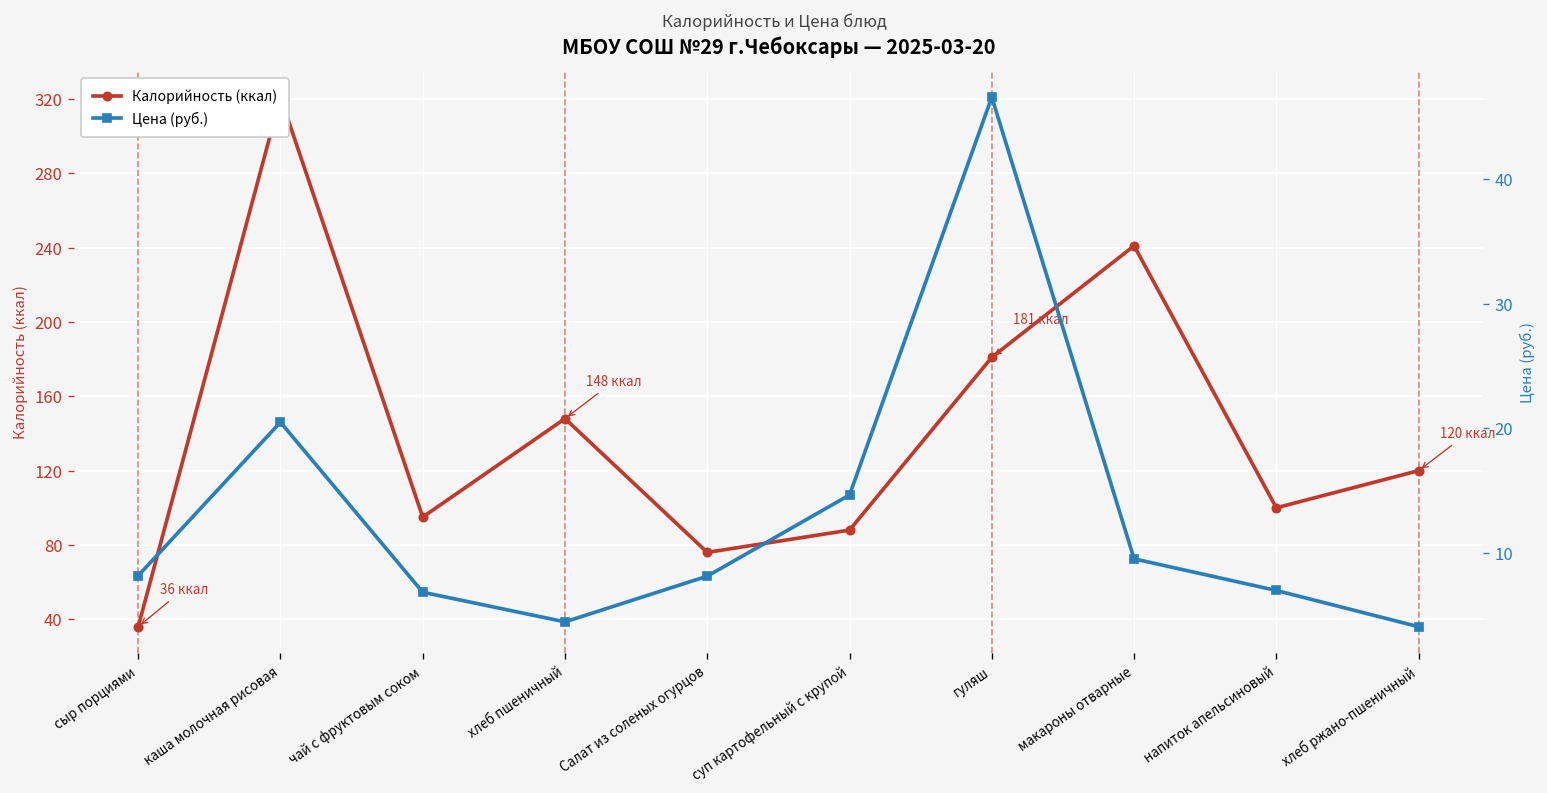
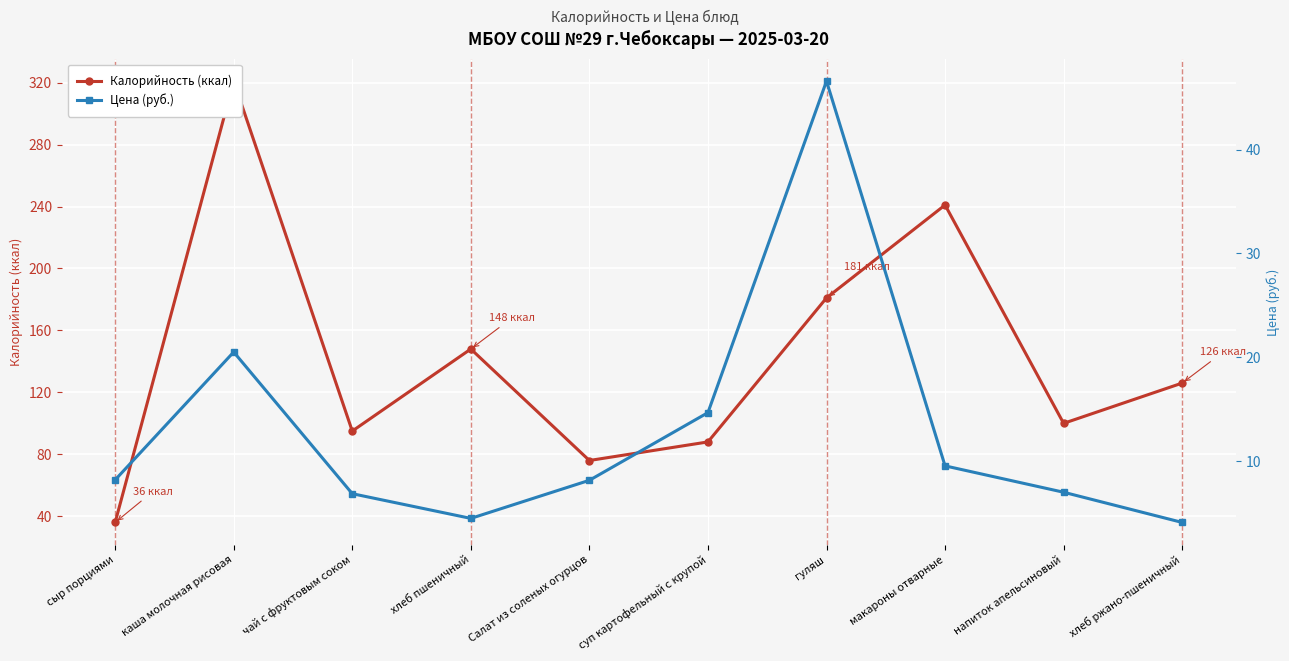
Калорийность (ккал), хлеб ржано-пшеничный: 120 -> 126
